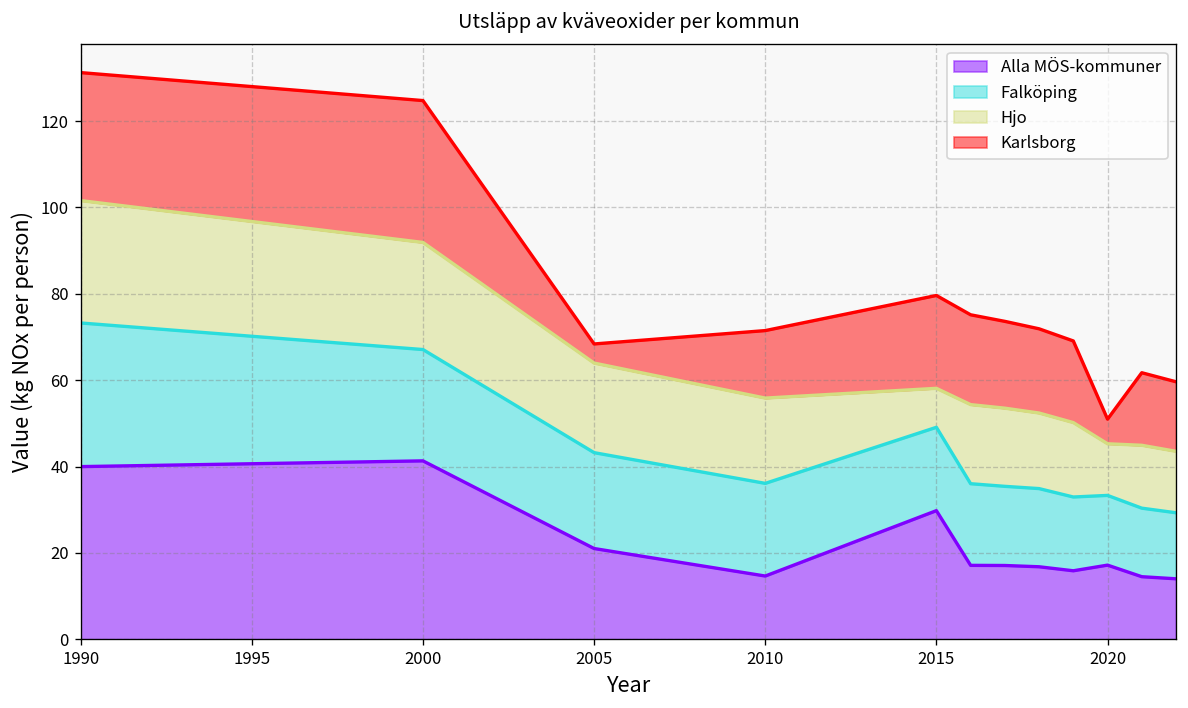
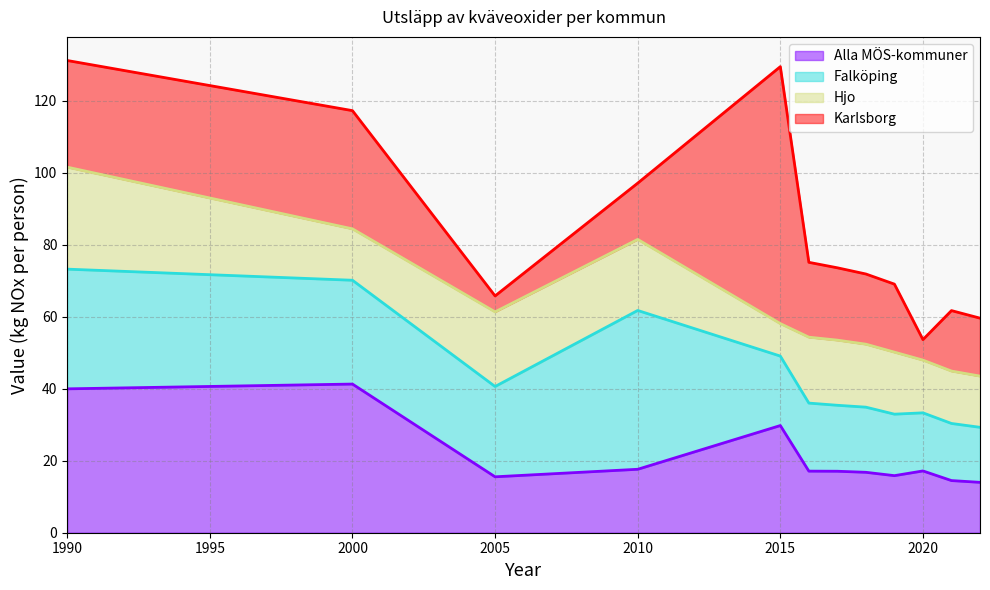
Falköping, 2000: 26 -> 29
Hjo, 2000: 25 -> 14
Alla MÖS-kommuner, 2005: 21 -> 16
Falköping, 2005: 22 -> 25
Alla MÖS-kommuner, 2010: 15 -> 18
Falköping, 2010: 21 -> 44
Karlsborg, 2015: 22 -> 71
Hjo, 2020: 12 -> 15
